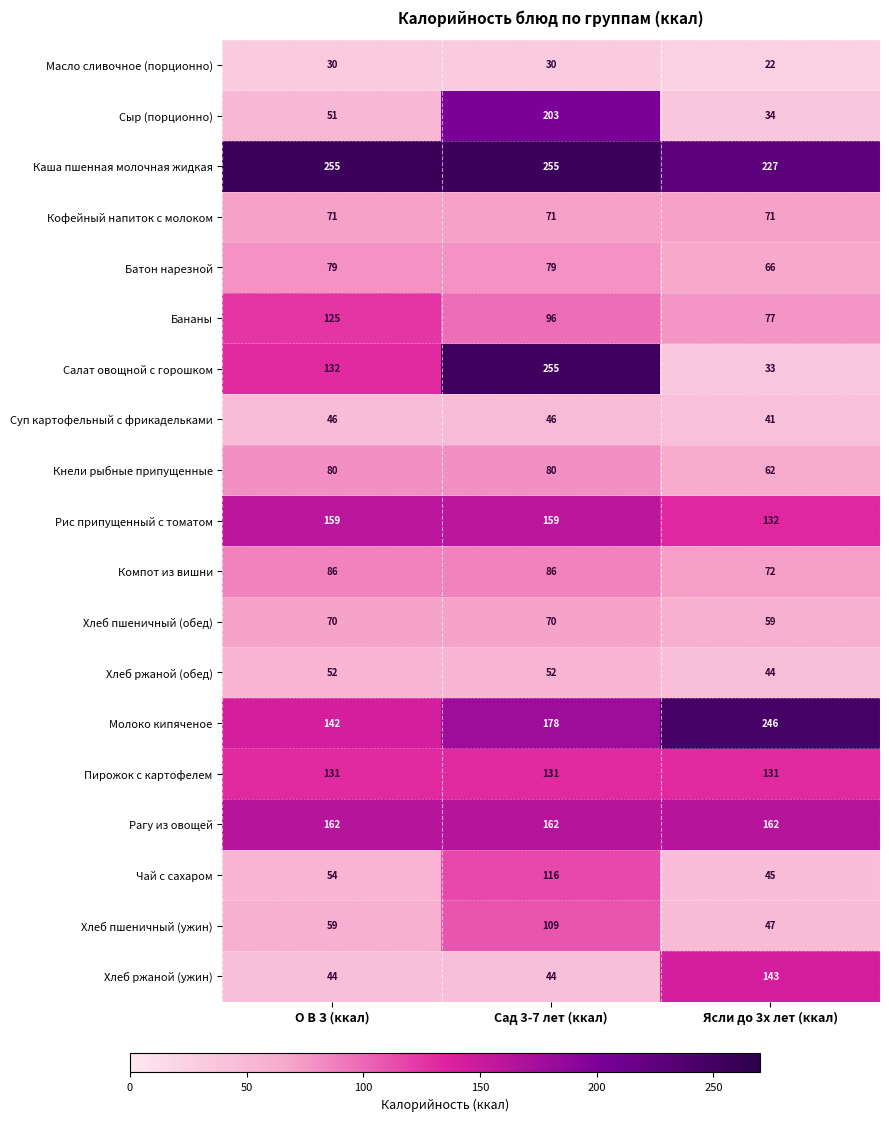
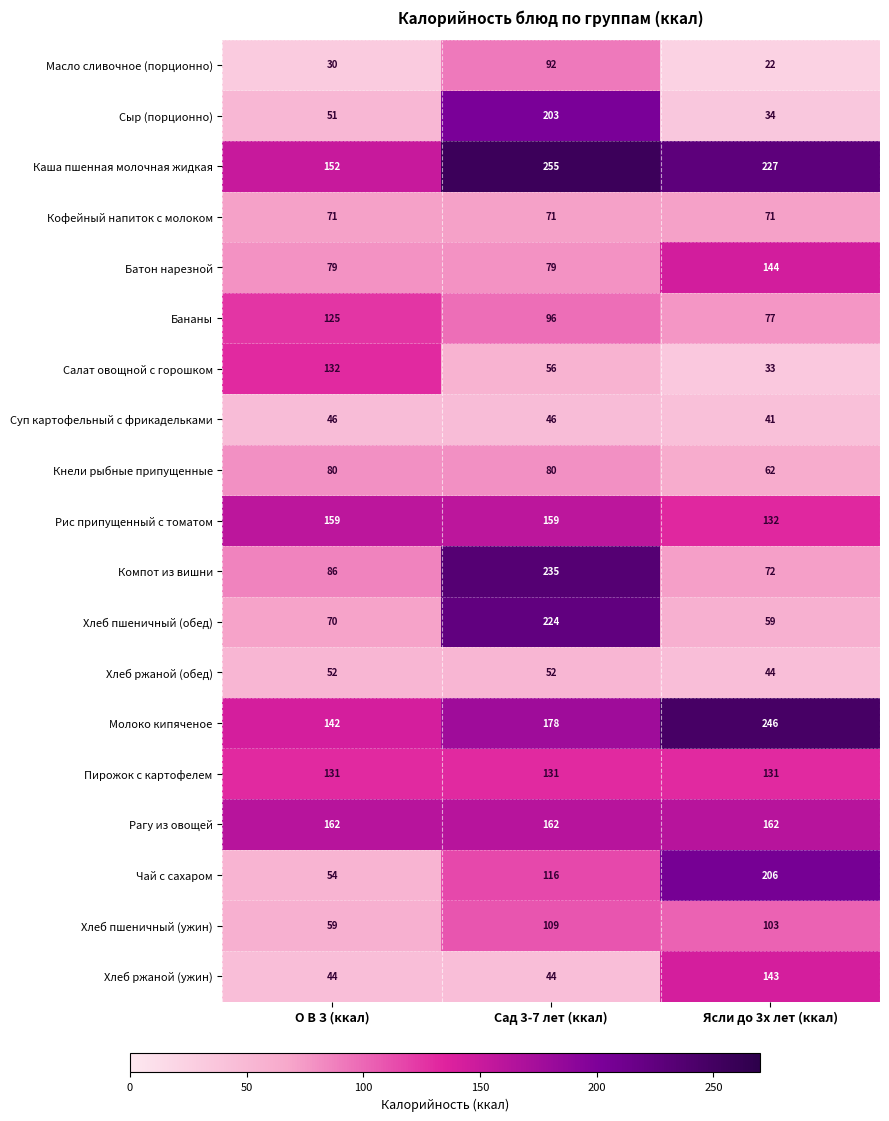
Масло сливочное (порционно), Сад 3-7 лет (ккал): 30 -> 92
Каша пшенная молочная жидкая, О В З (ккал): 255 -> 152
Батон нарезной, Ясли до 3х лет (ккал): 66 -> 144
Салат овощной с горошком, Сад 3-7 лет (ккал): 255 -> 56
Компот из вишни, Сад 3-7 лет (ккал): 86 -> 235
Хлеб пшеничный (обед), Сад 3-7 лет (ккал): 70 -> 224
Чай с сахаром, Ясли до 3х лет (ккал): 45 -> 206
Хлеб пшеничный (ужин), Ясли до 3х лет (ккал): 47 -> 103
